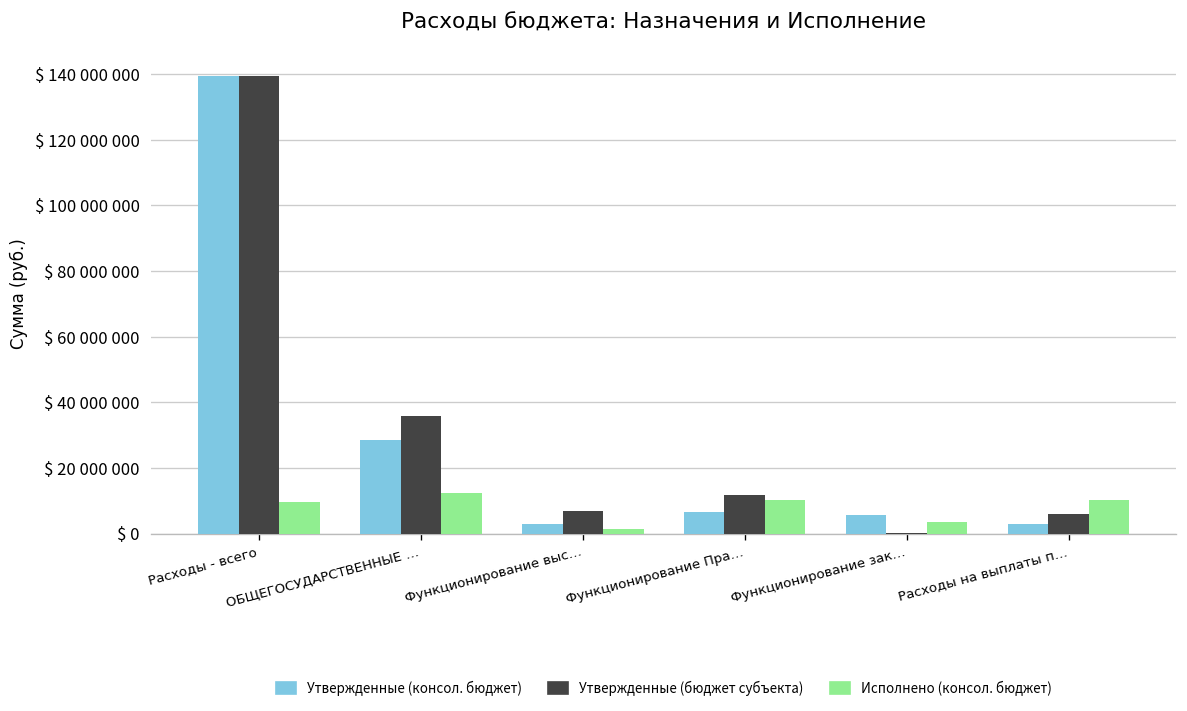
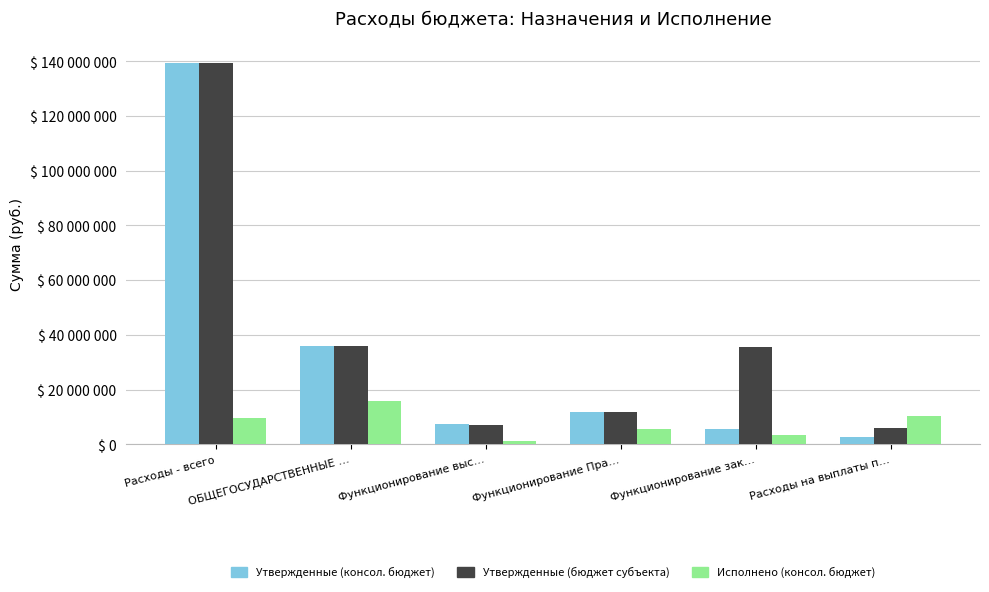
Утвержденные (консол. бюджет), ОБЩЕГОСУДАРСТВЕННЫЕ …: $ 28000000 -> $ 36000000
Исполнено (консол. бюджет), ОБЩЕГОСУДАРСТВЕННЫЕ …: $ 13000000 -> $ 16000000
Утвержденные (консол. бюджет), Функционирование выс…: $ 3000000 -> $ 7000000
Утвержденные (консол. бюджет), Функционирование Пра…: $ 6000000 -> $ 12000000
Исполнено (консол. бюджет), Функционирование Пра…: $ 10000000 -> $ 6000000
Утвержденные (бюджет субъекта), Функционирование зак…: $ 0 -> $ 36000000
